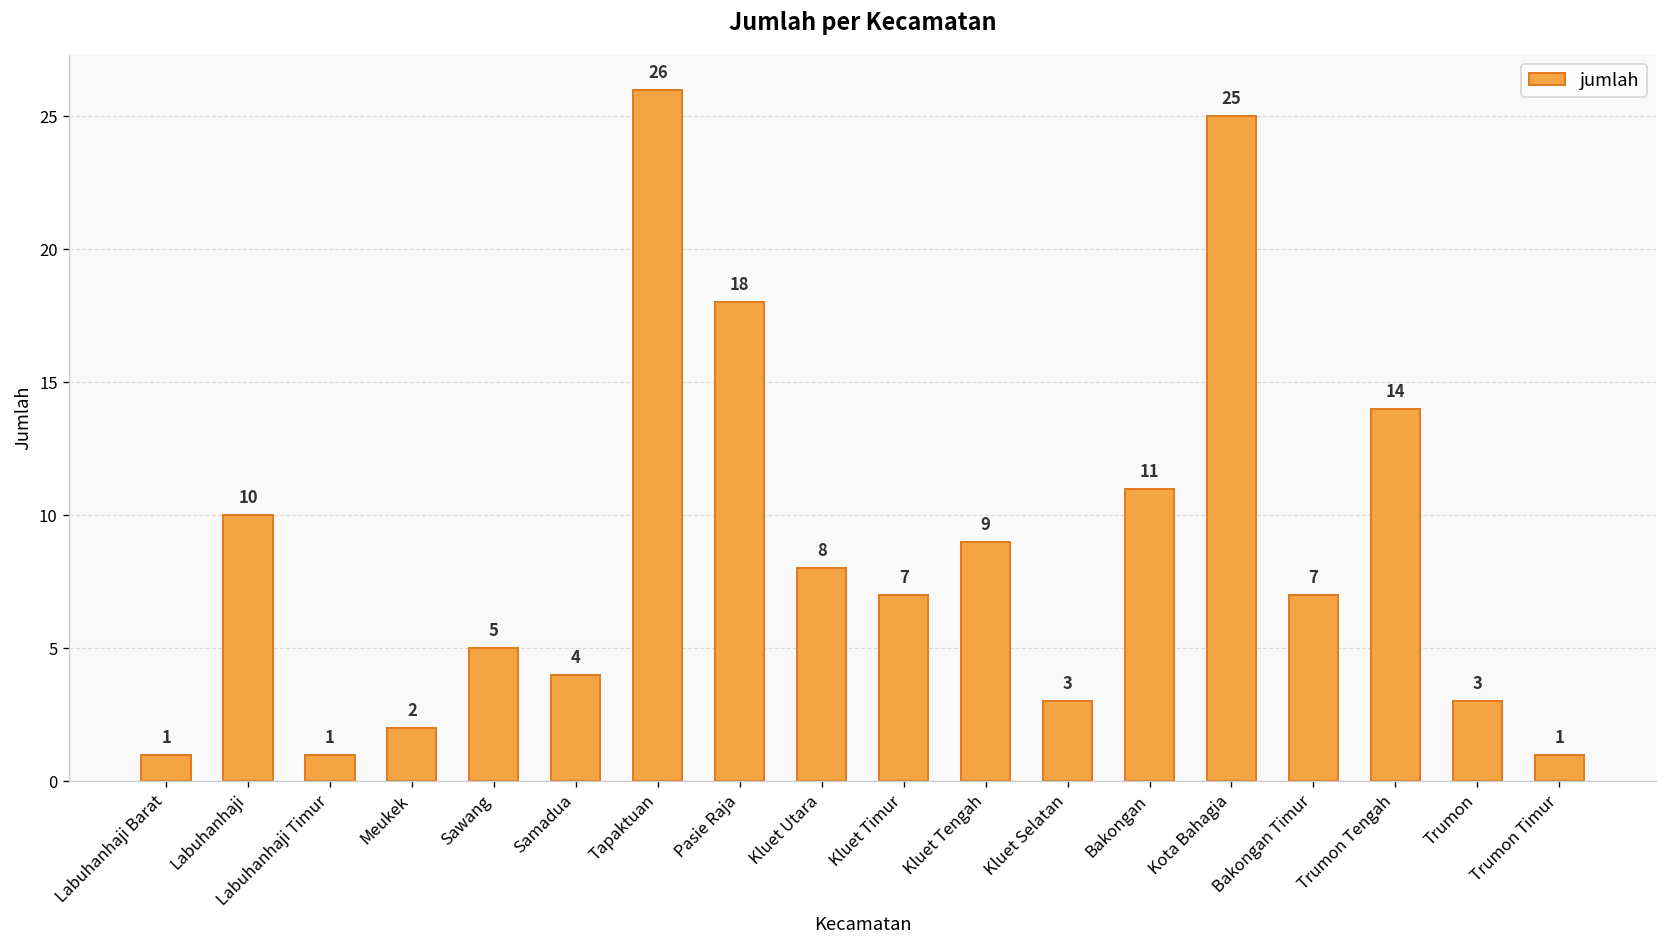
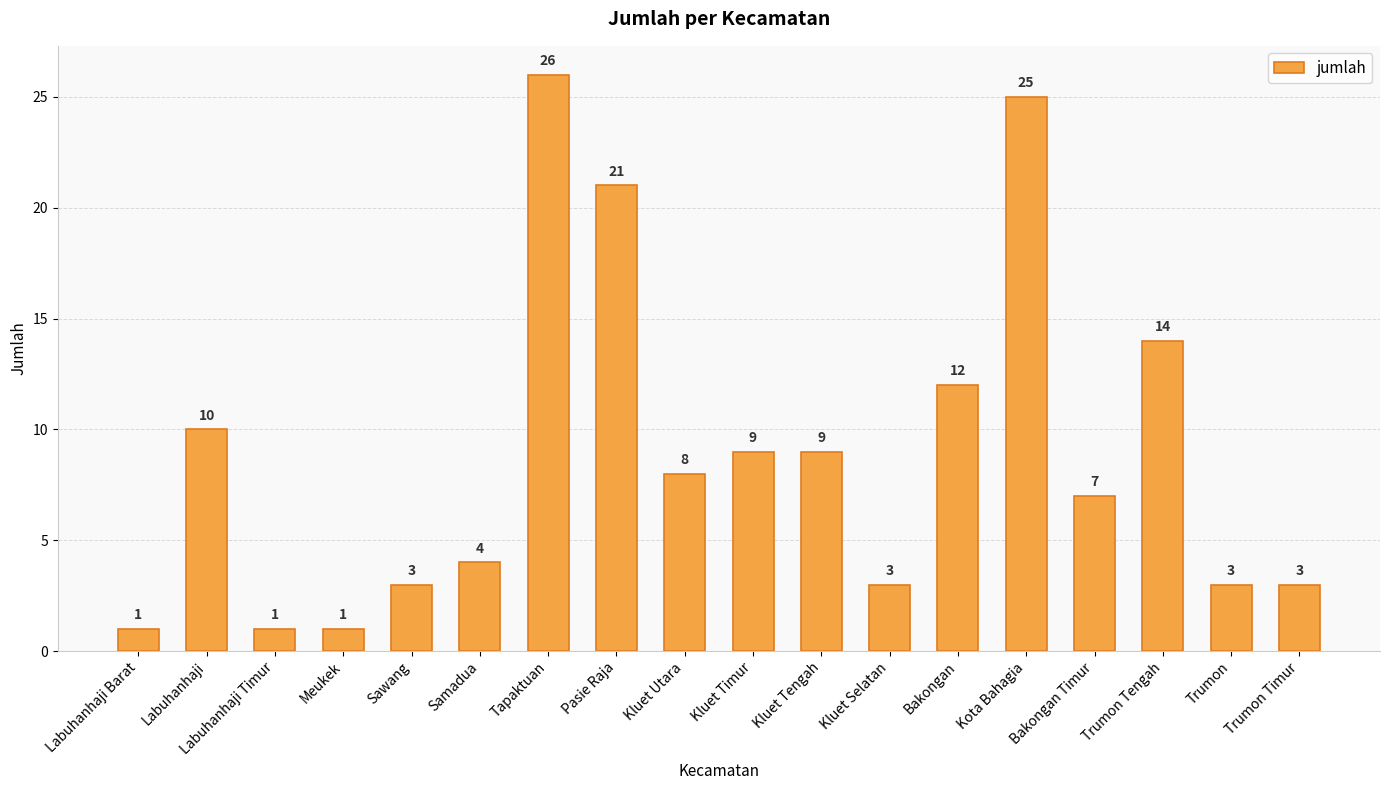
Meukek: 2 -> 1
Sawang: 5 -> 3
Pasie Raja: 18 -> 21
Kluet Timur: 7 -> 9
Bakongan: 11 -> 12
Trumon Timur: 1 -> 3
